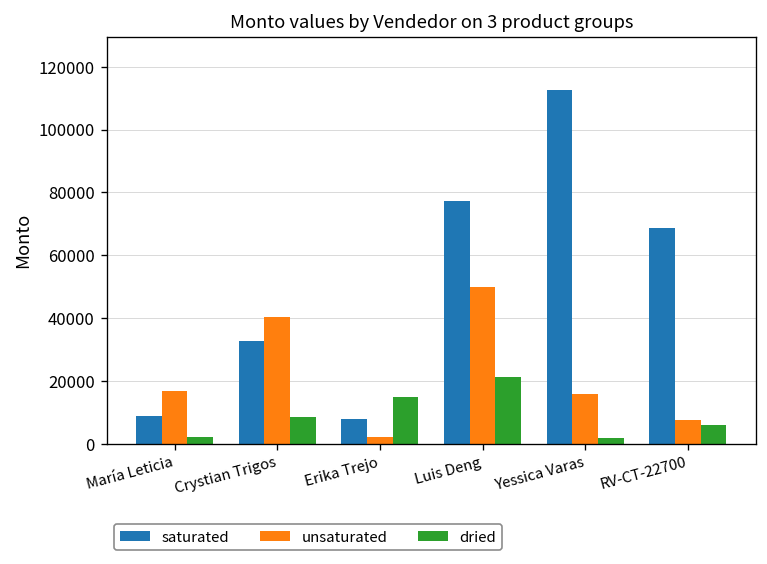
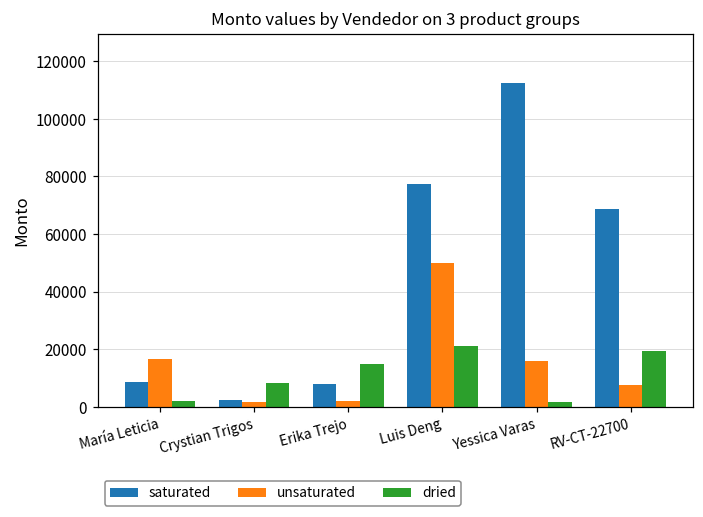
saturated, Crystian Trigos: 33000 -> 3000
unsaturated, Crystian Trigos: 40000 -> 2000
dried, RV-CT-22700: 6000 -> 19000
